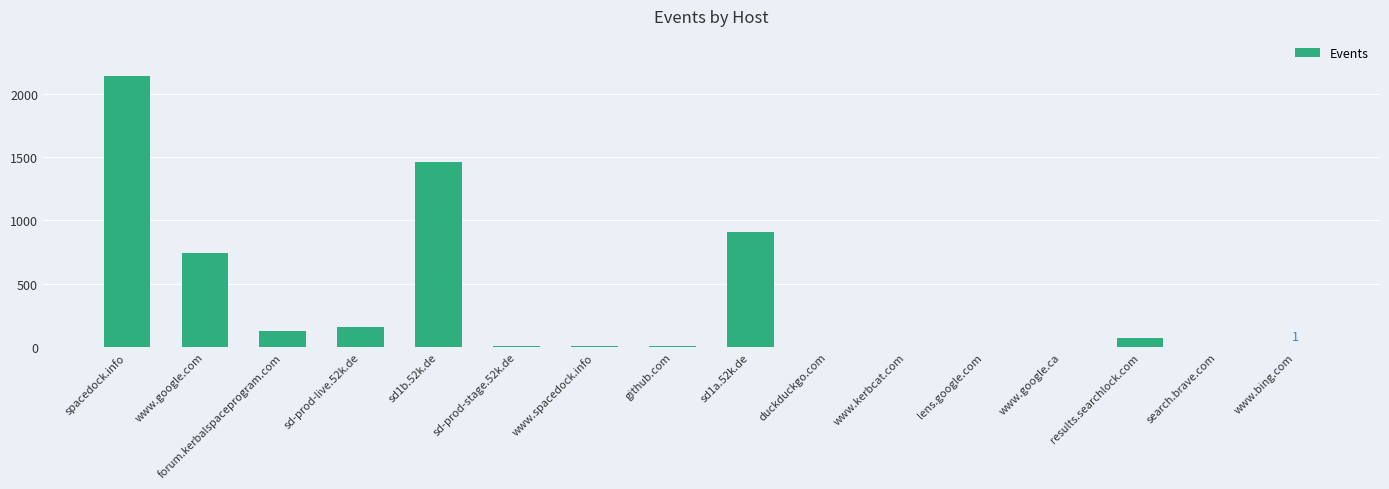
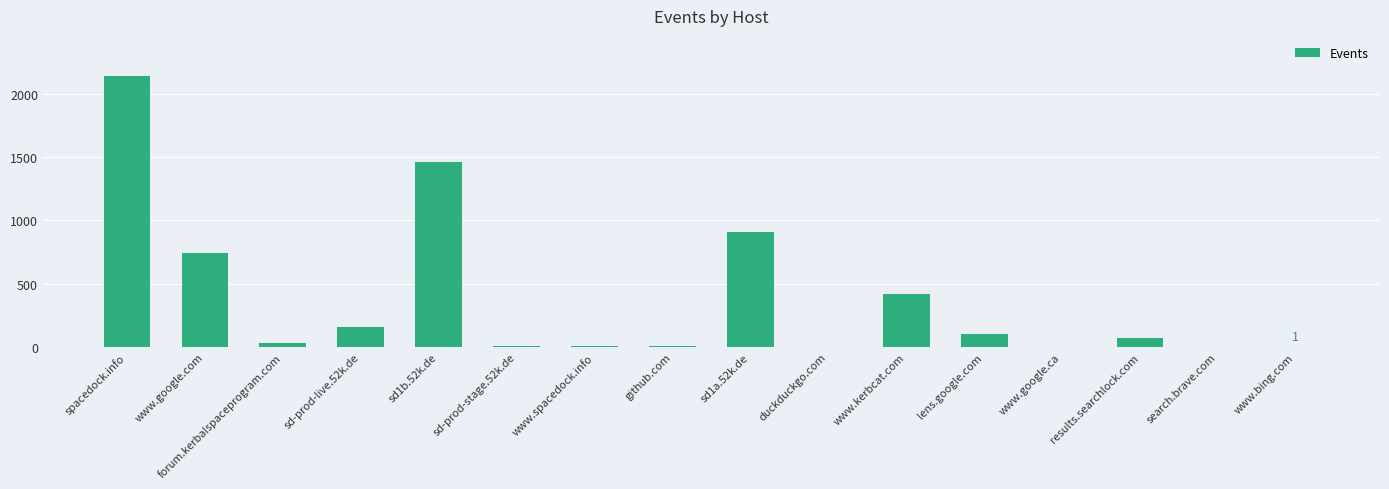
forum.kerbalspaceprogram.com: 120 -> 30
www.kerbcat.com: 0 -> 420
lens.google.com: 0 -> 110
